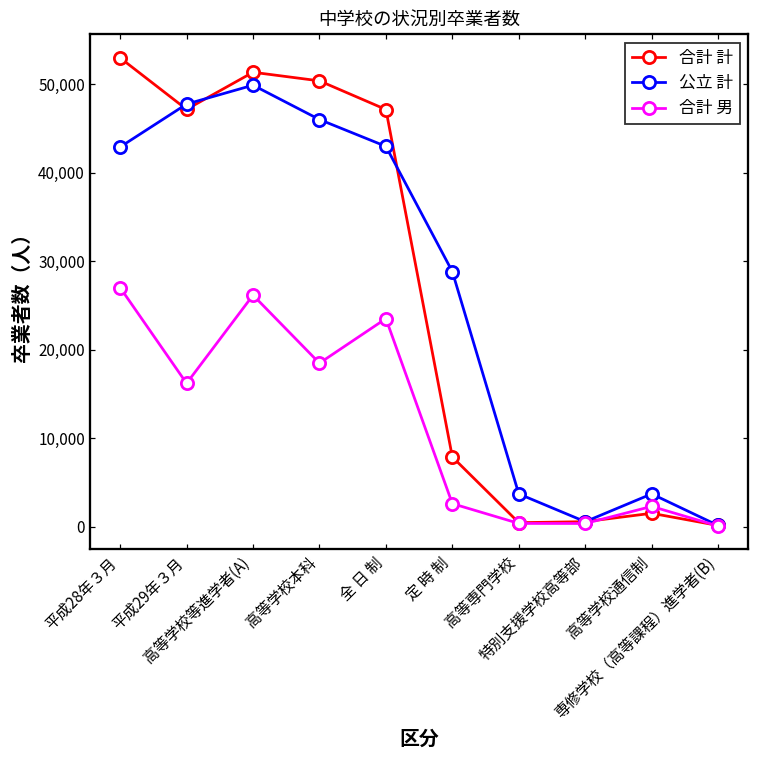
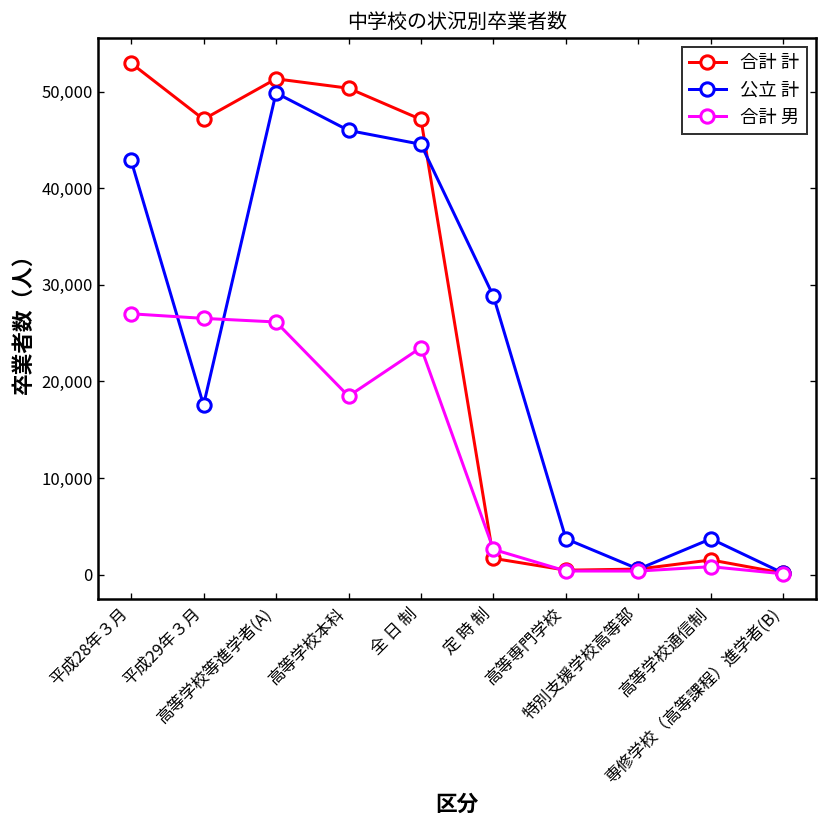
公立 計, 平成29年３月: 48,000 -> 18,000
合計 男, 平成29年３月: 16,000 -> 27,000
公立 計, 全 日 制: 43,000 -> 45,000
合計 計, 定 時 制: 8,000 -> 2,000
合計 男, 高等学校通信制: 2,000 -> 1,000
